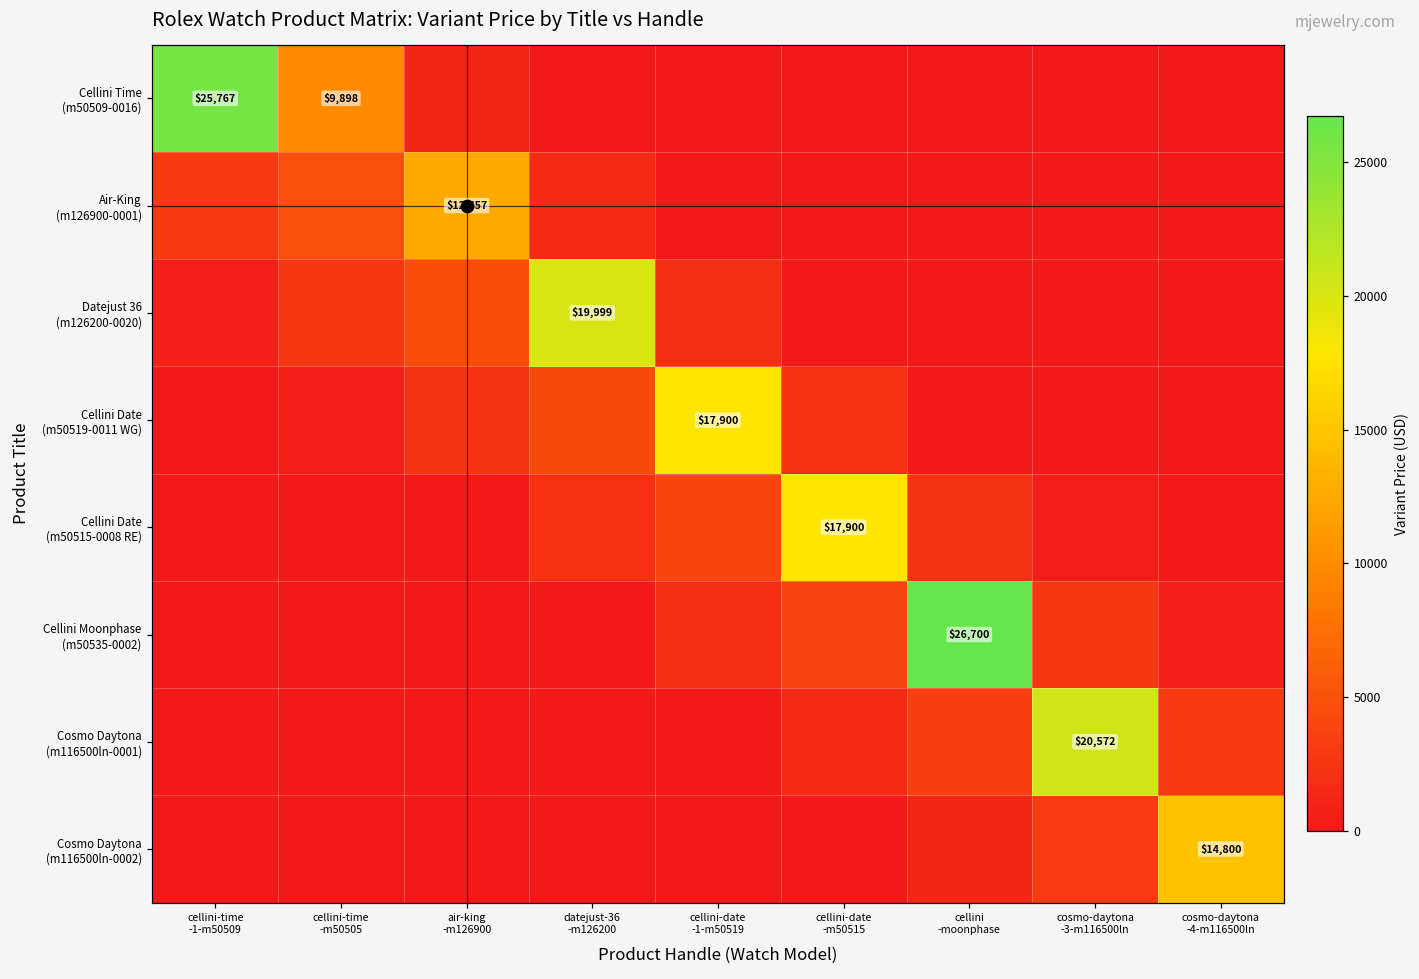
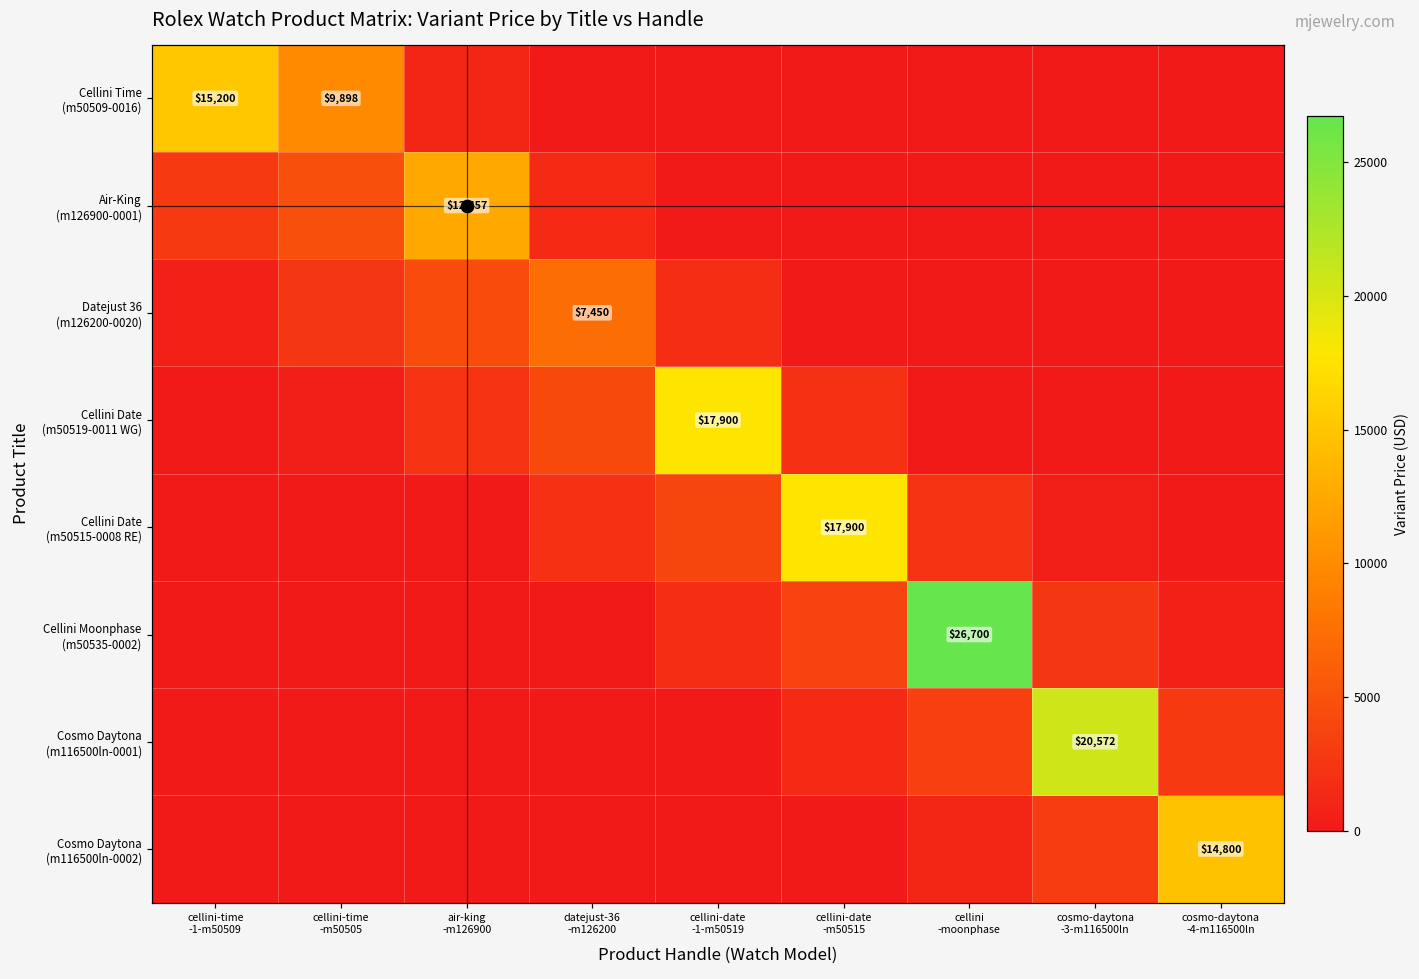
Cellini Time (m50509-0016), cellini-time -1-m50509: $25,767 -> $15,200
Datejust 36 (m126200-0020), datejust-36 -m126200: $19,999 -> $7,450
